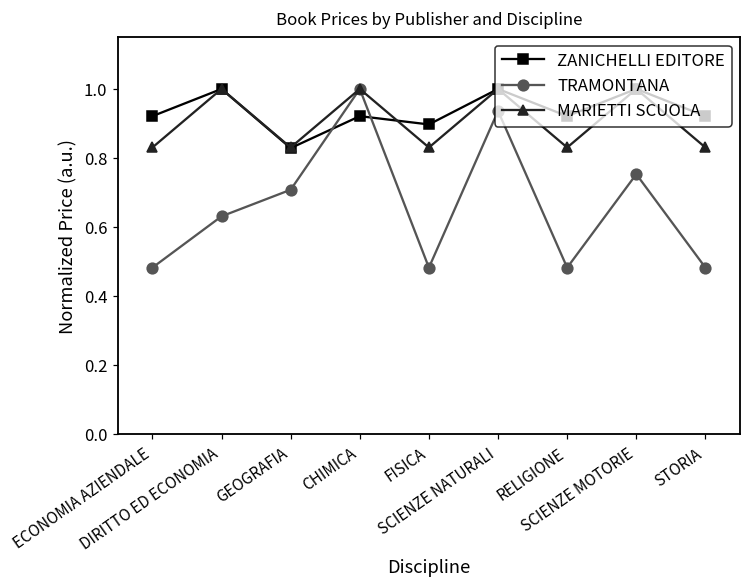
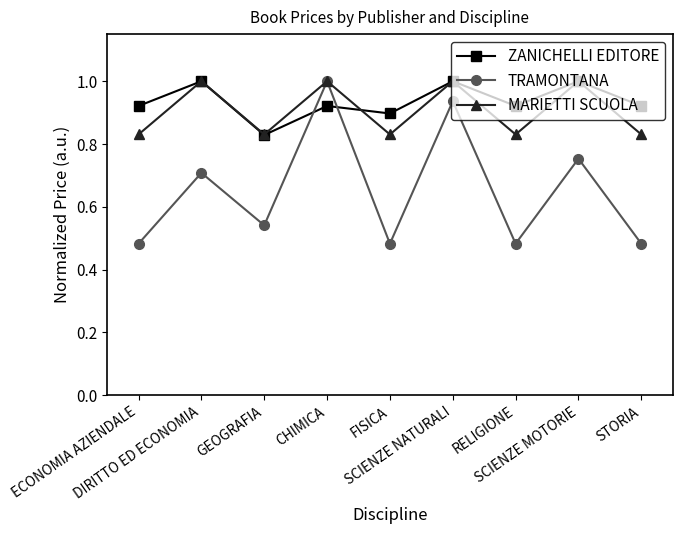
TRAMONTANA, DIRITTO ED ECONOMIA: 0.63 -> 0.71
TRAMONTANA, GEOGRAFIA: 0.71 -> 0.54
